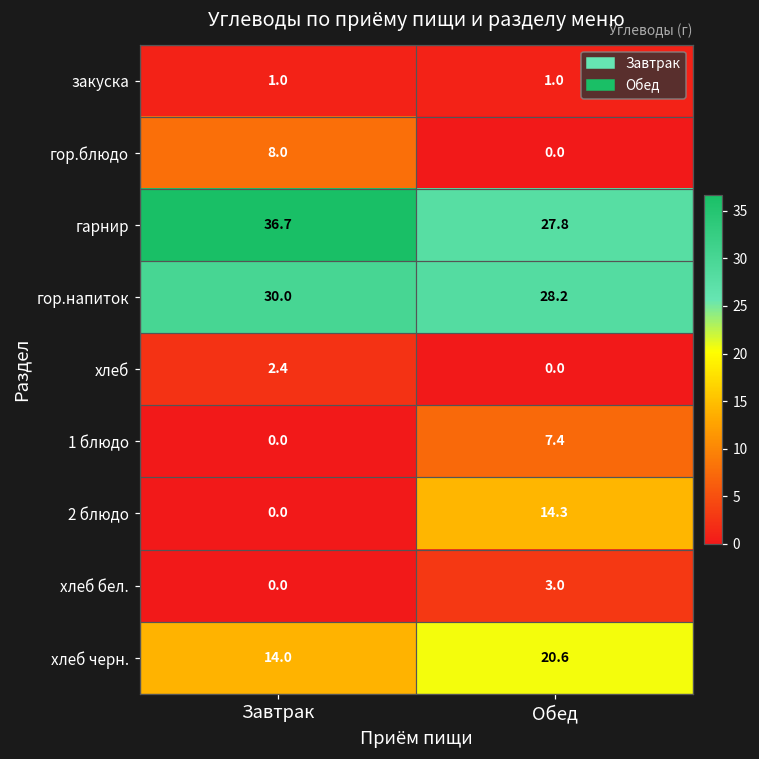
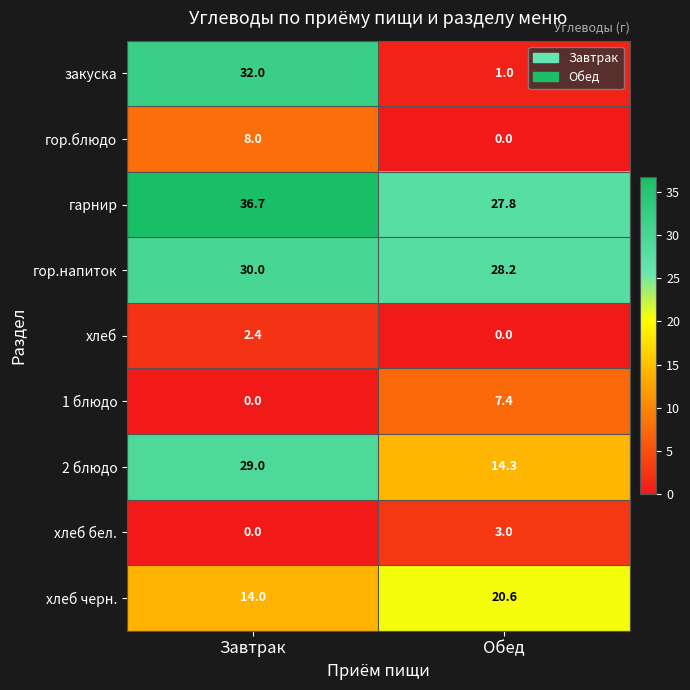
закуска, Завтрак: 1.0 -> 32.0
2 блюдо, Завтрак: 0.0 -> 29.0
